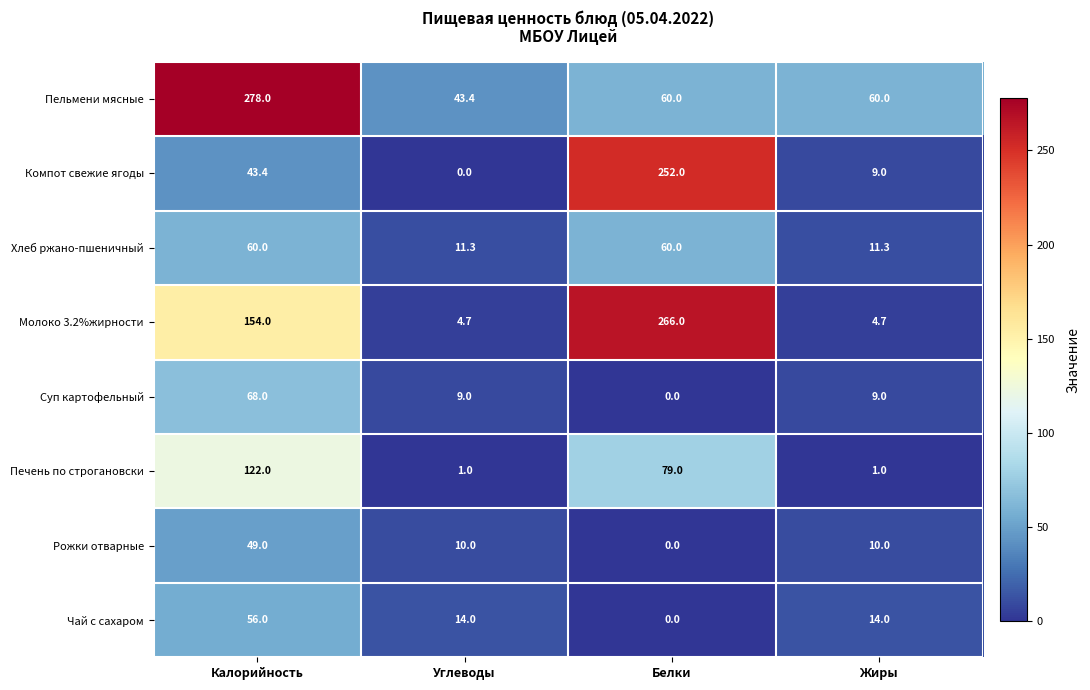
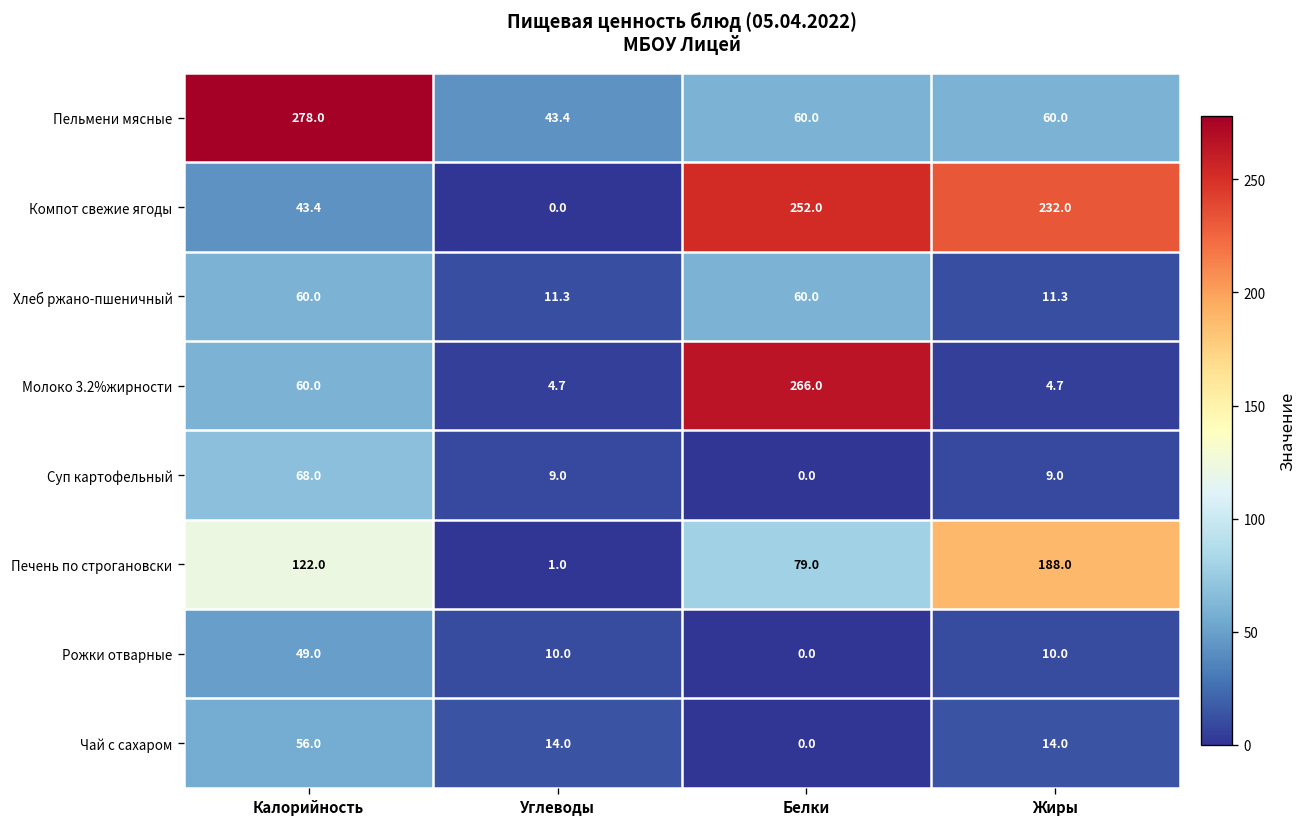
Компот свежие ягоды, Жиры: 9.0 -> 232.0
Молоко 3.2%жирности, Калорийность: 154.0 -> 60.0
Печень по строгановски, Жиры: 1.0 -> 188.0
